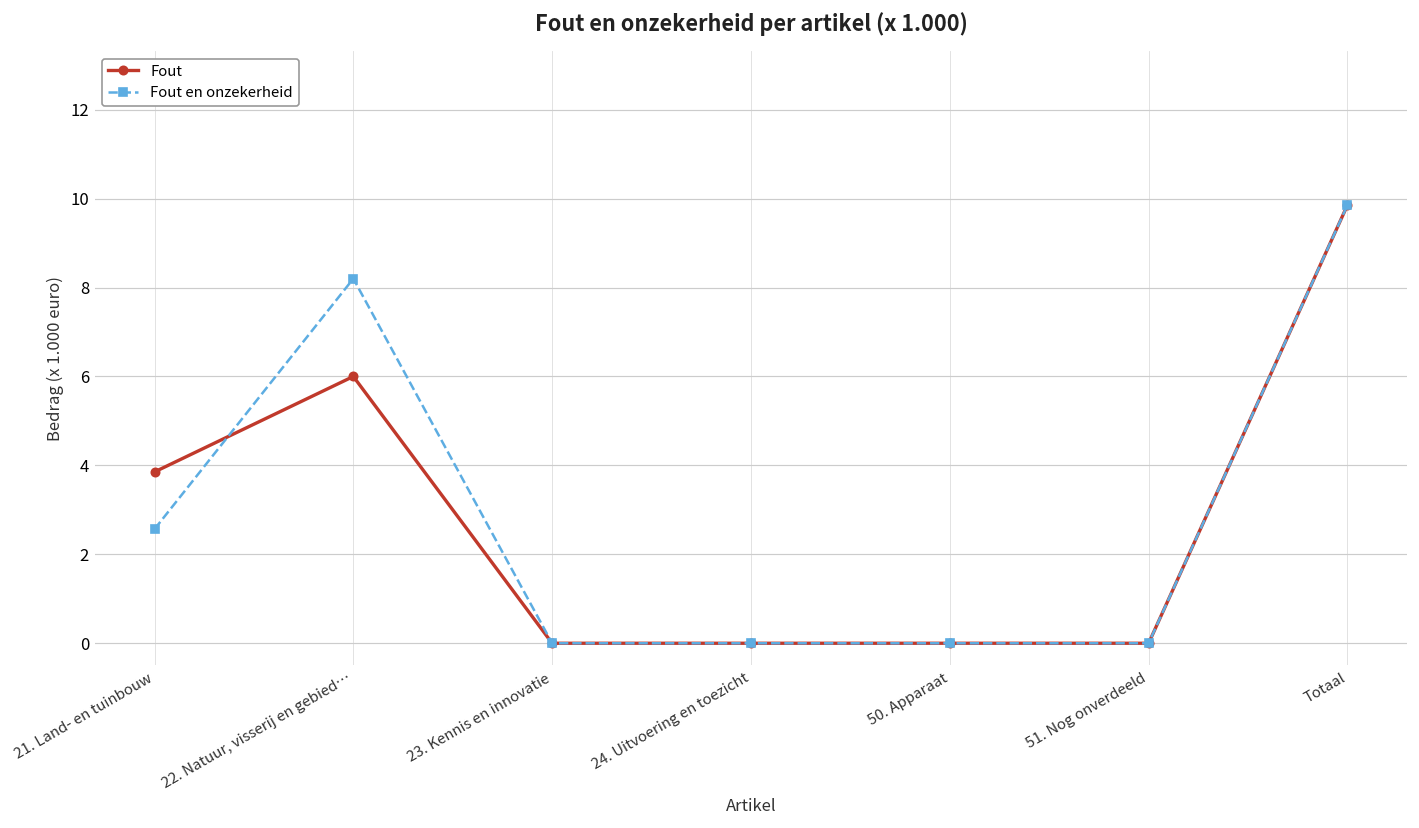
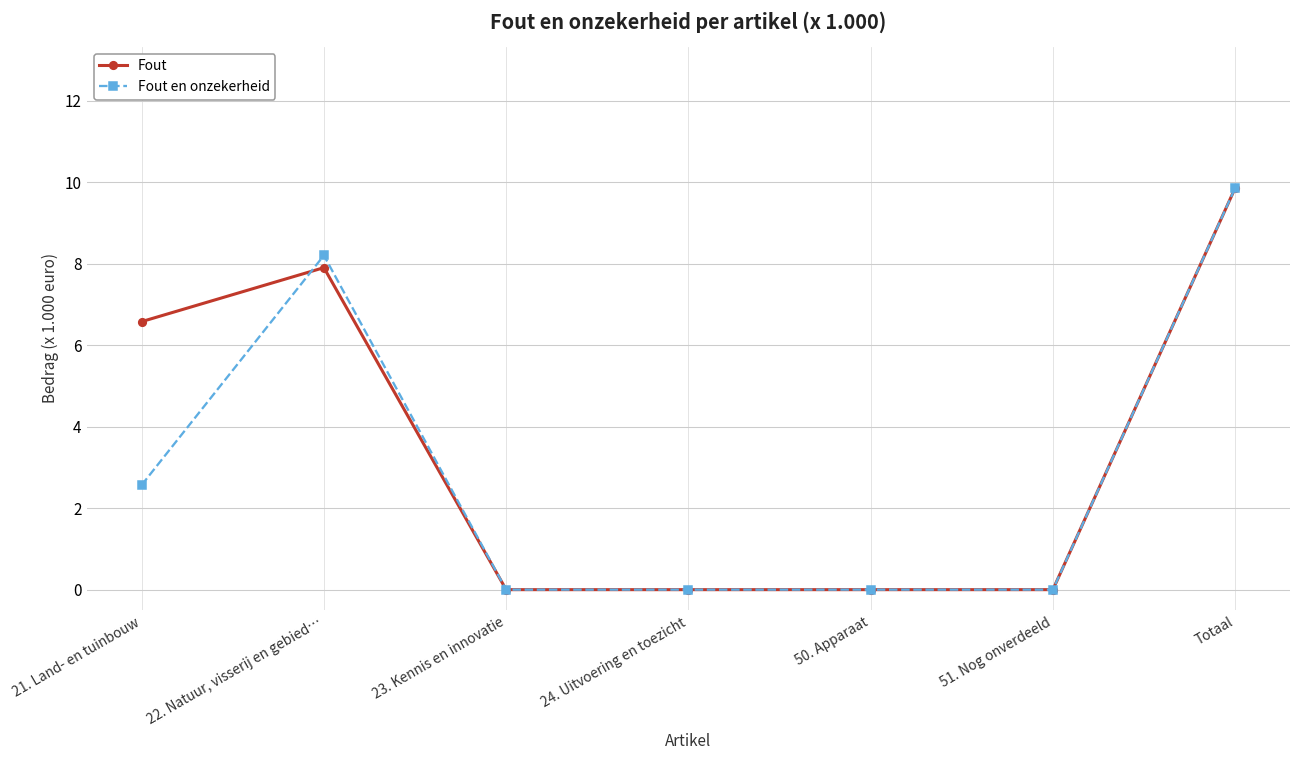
Fout, 21. Land- en tuinbouw: 3.9 -> 6.6
Fout, 22. Natuur, visserij en gebied…: 6.0 -> 7.9
